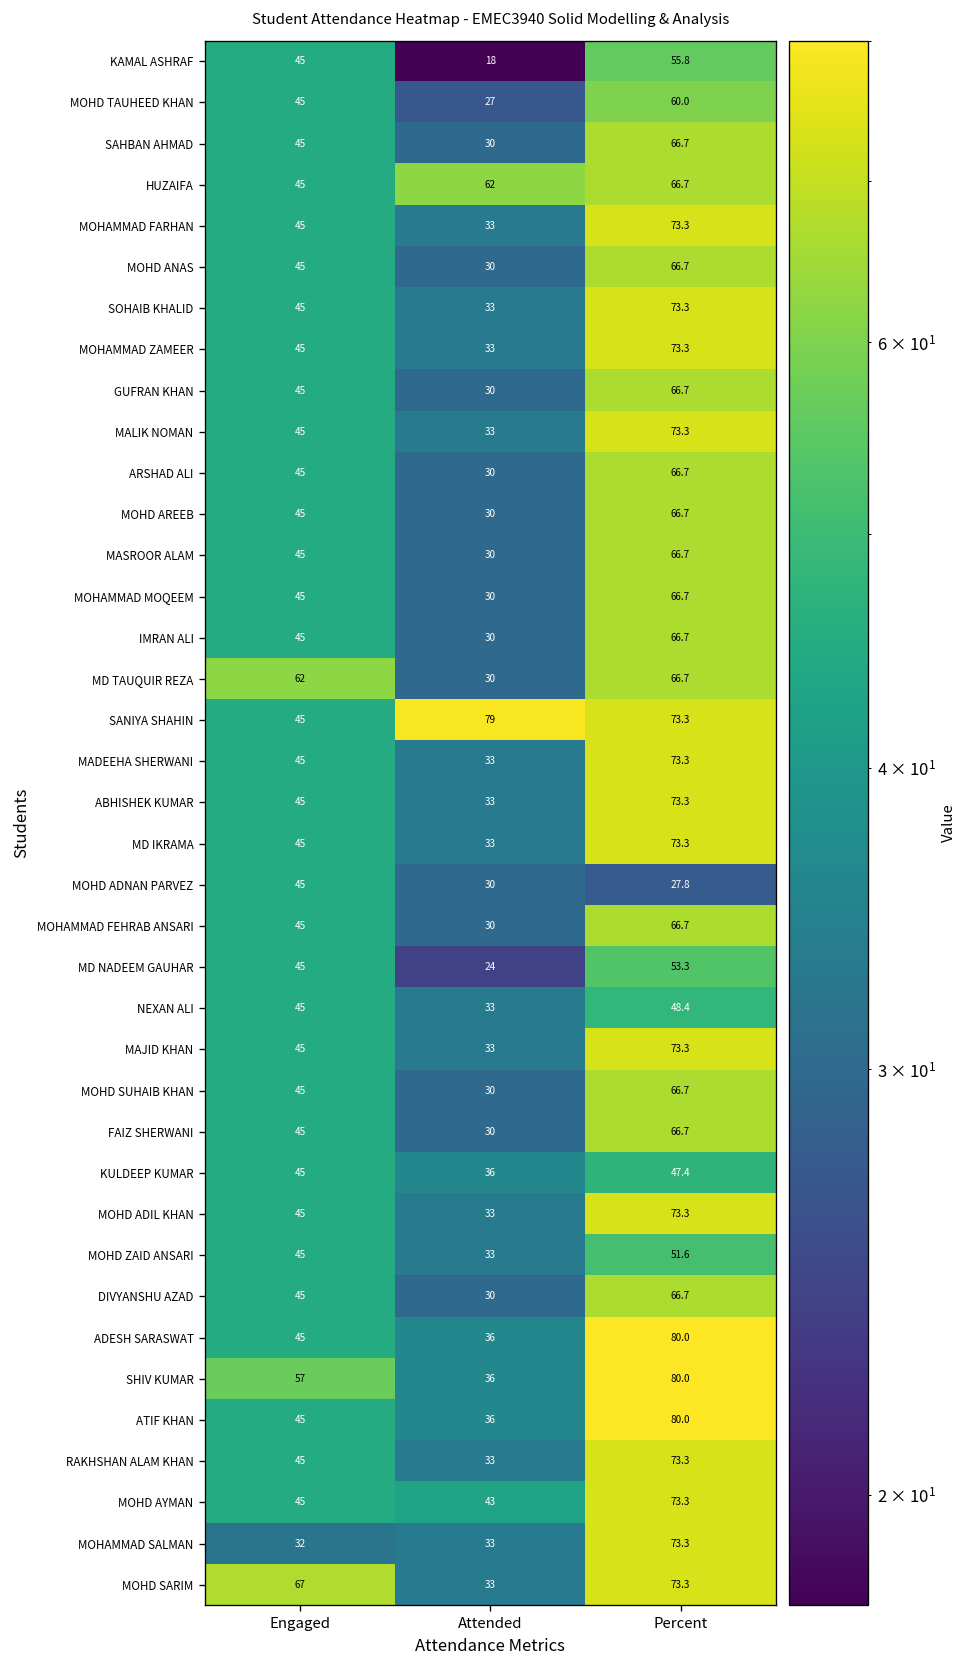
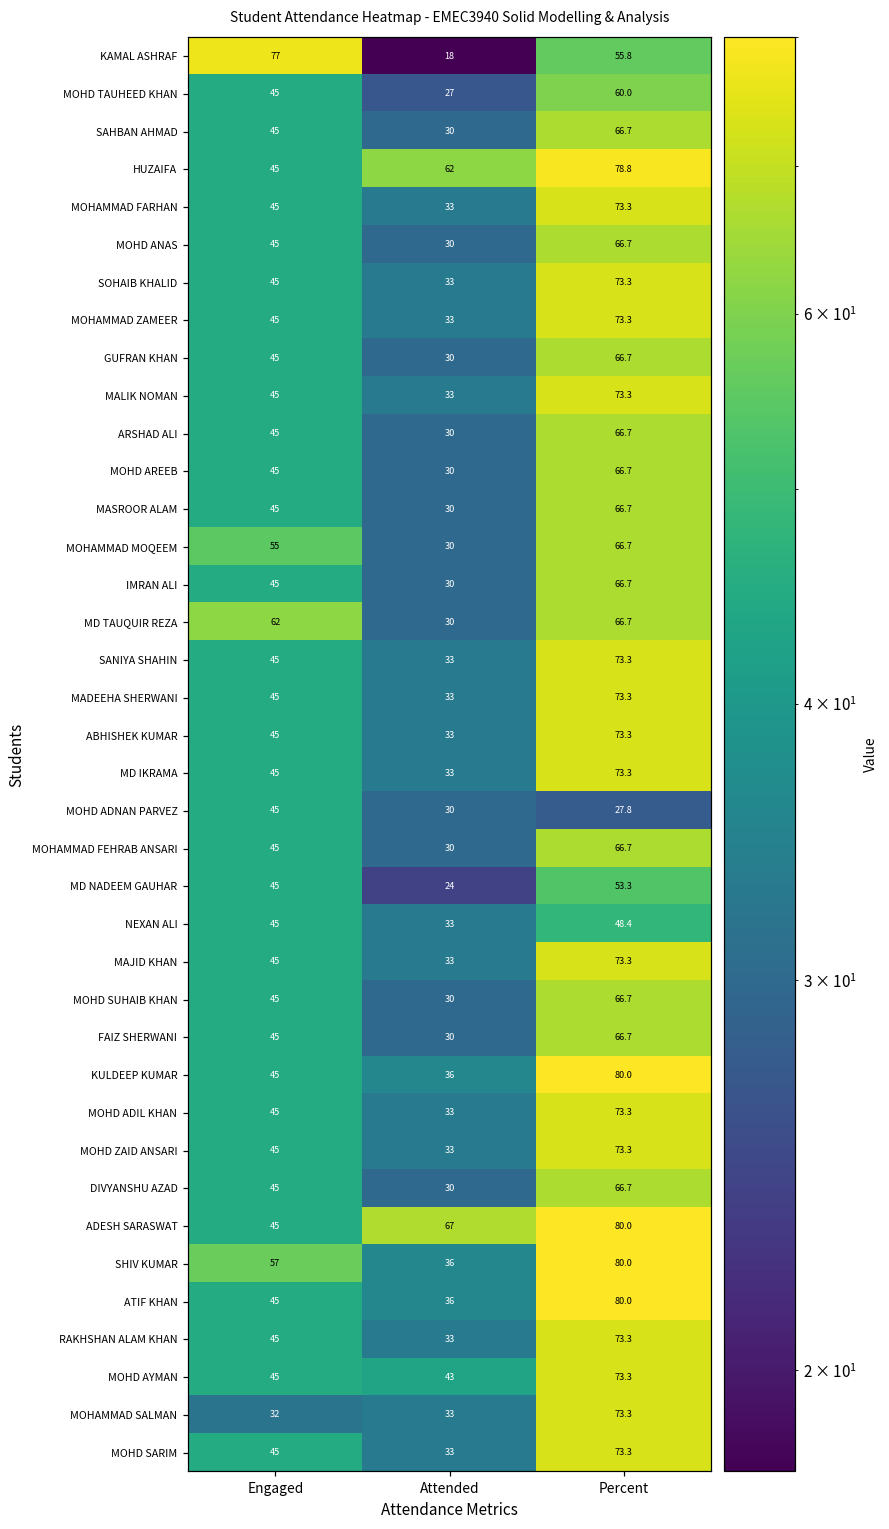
KAMAL ASHRAF, Engaged: 45 -> 77
HUZAIFA, Percent: 66.7 -> 78.8
MOHAMMAD MOQEEM, Engaged: 45 -> 55
SANIYA SHAHIN, Attended: 79 -> 33
KULDEEP KUMAR, Percent: 47.4 -> 80.0
MOHD ZAID ANSARI, Percent: 51.6 -> 73.3
ADESH SARASWAT, Attended: 36 -> 67
MOHD SARIM, Engaged: 67 -> 45
